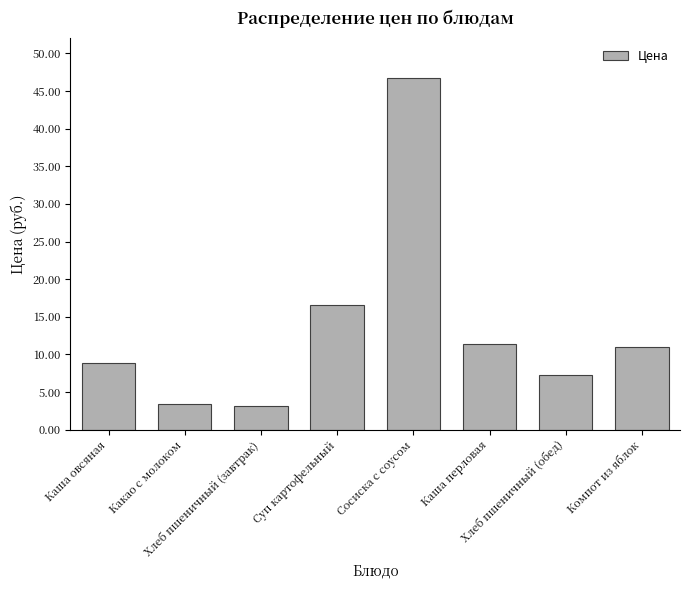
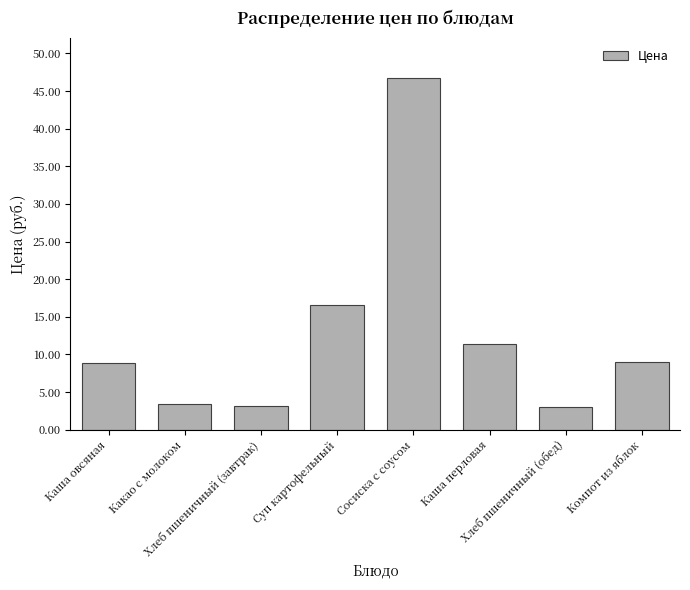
Хлеб пшеничный (обед): 7 -> 3
Компот из яблок: 11 -> 9
